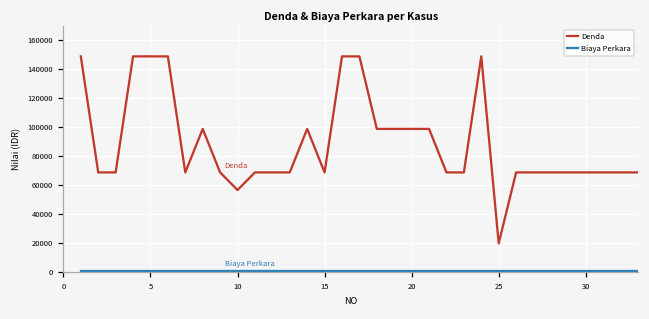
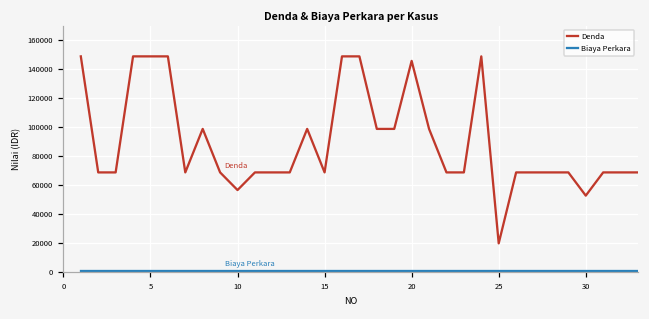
Denda, 20: 99000 -> 146000
Denda, 30: 69000 -> 53000
